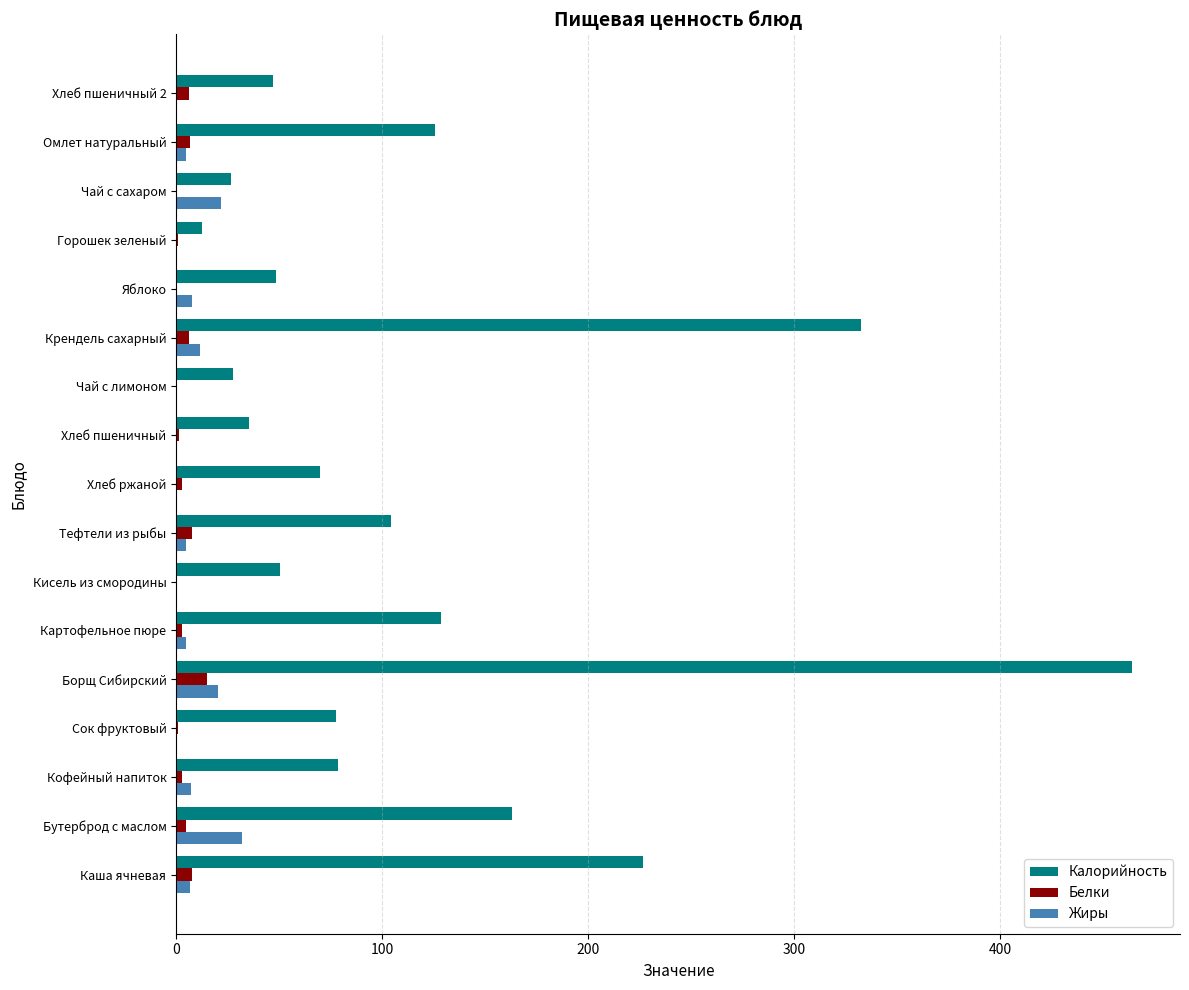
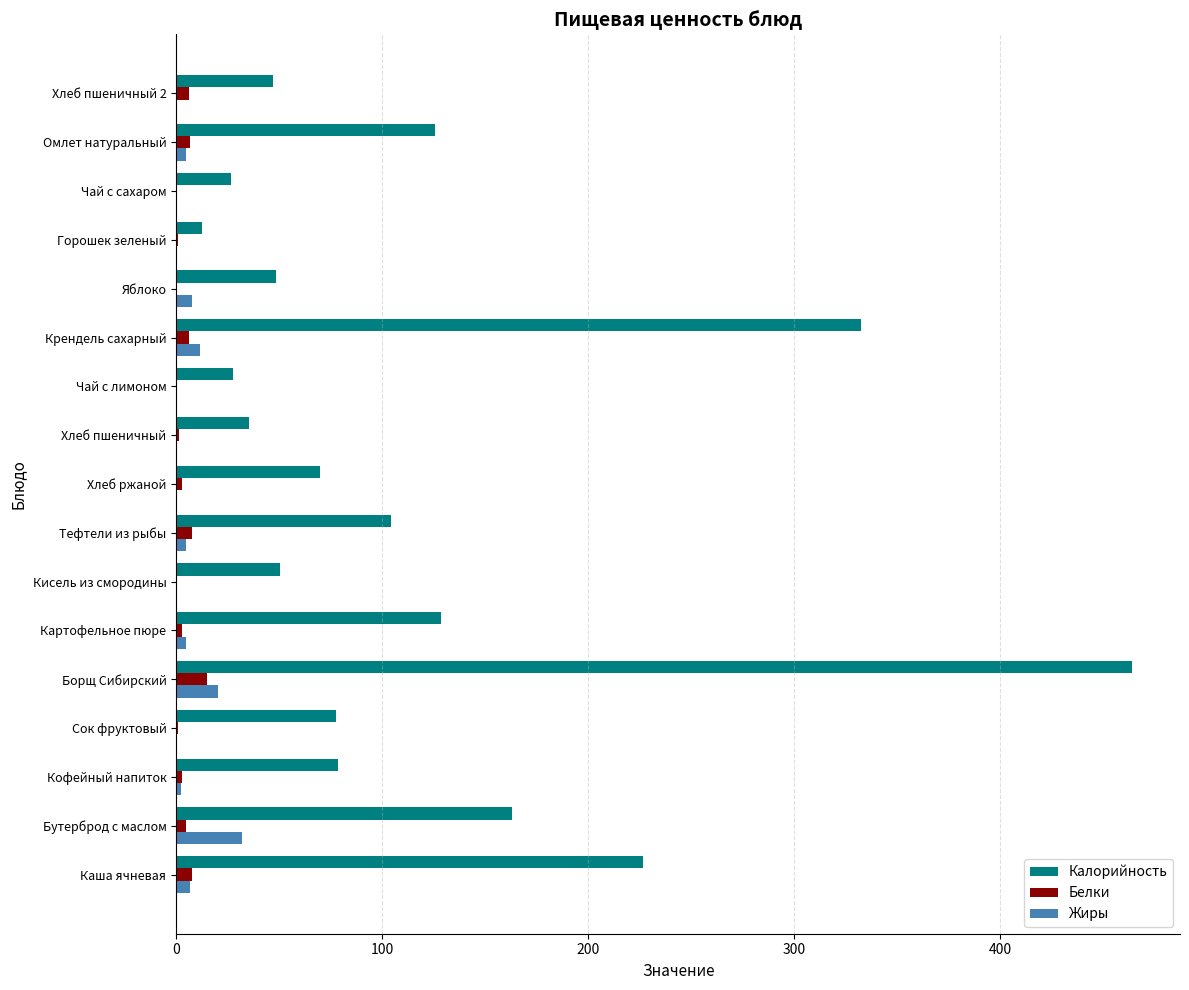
Жиры, Чай с сахаром: 22 -> 0
Жиры, Кофейный напиток: 7 -> 3
